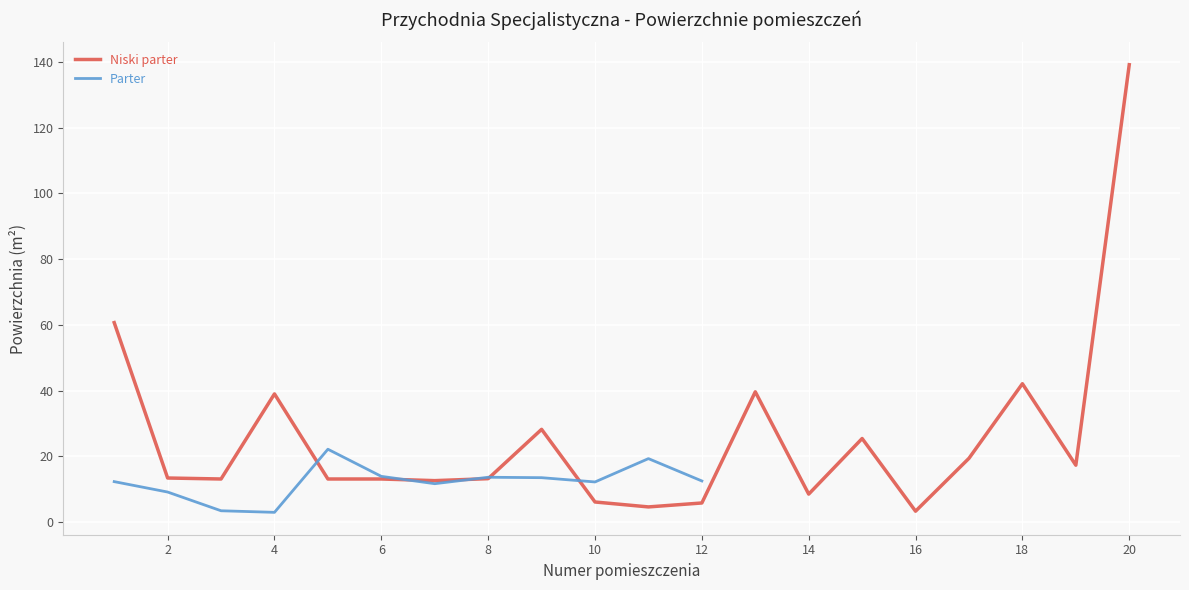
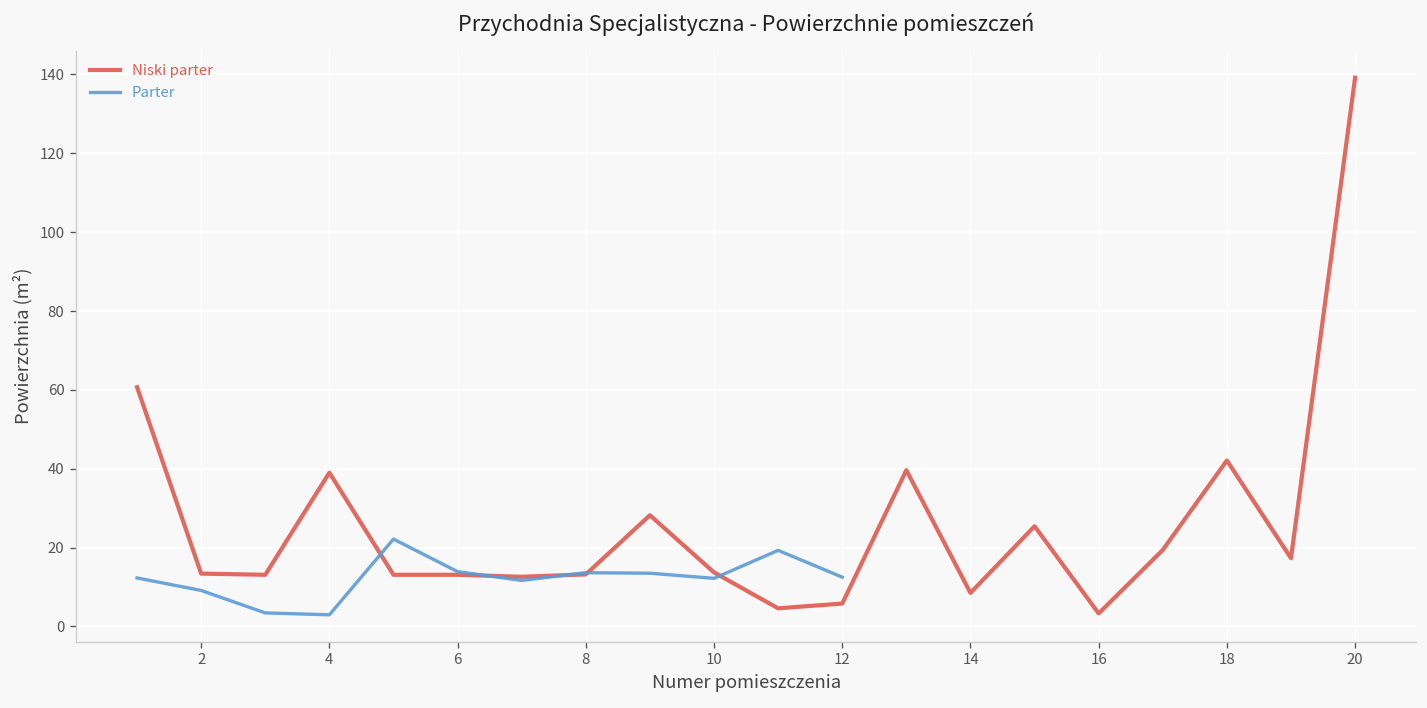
Niski parter, 10: 6 -> 14
